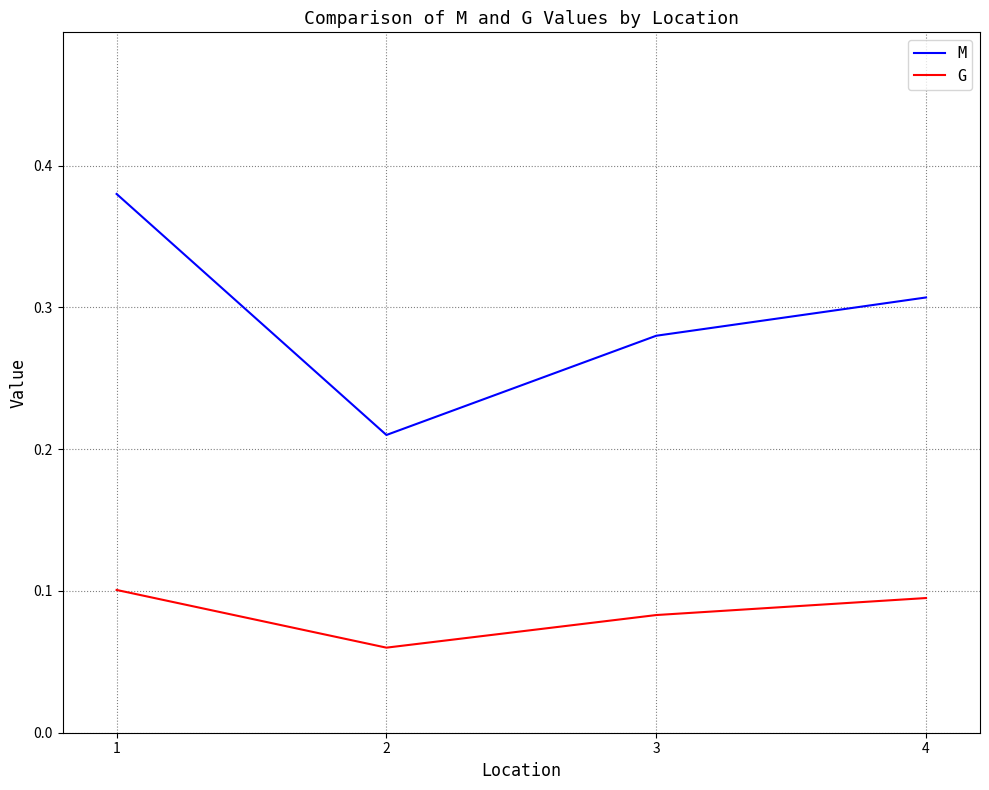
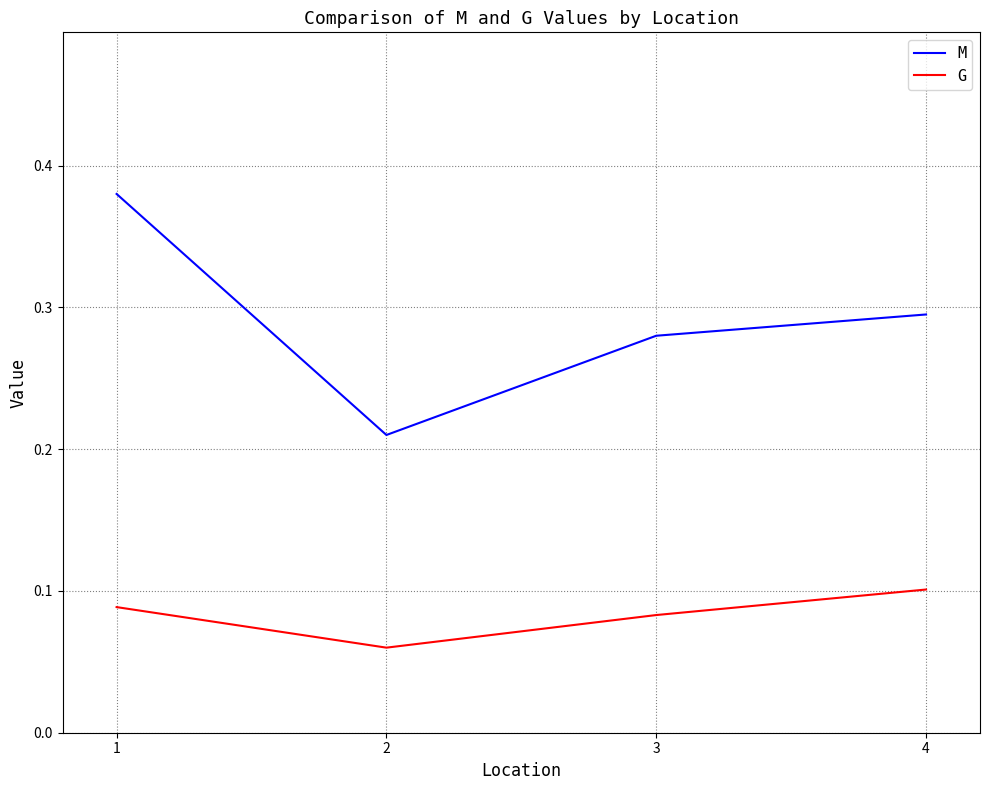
G, 1: 0.101 -> 0.089
M, 4: 0.307 -> 0.295
G, 4: 0.095 -> 0.101
